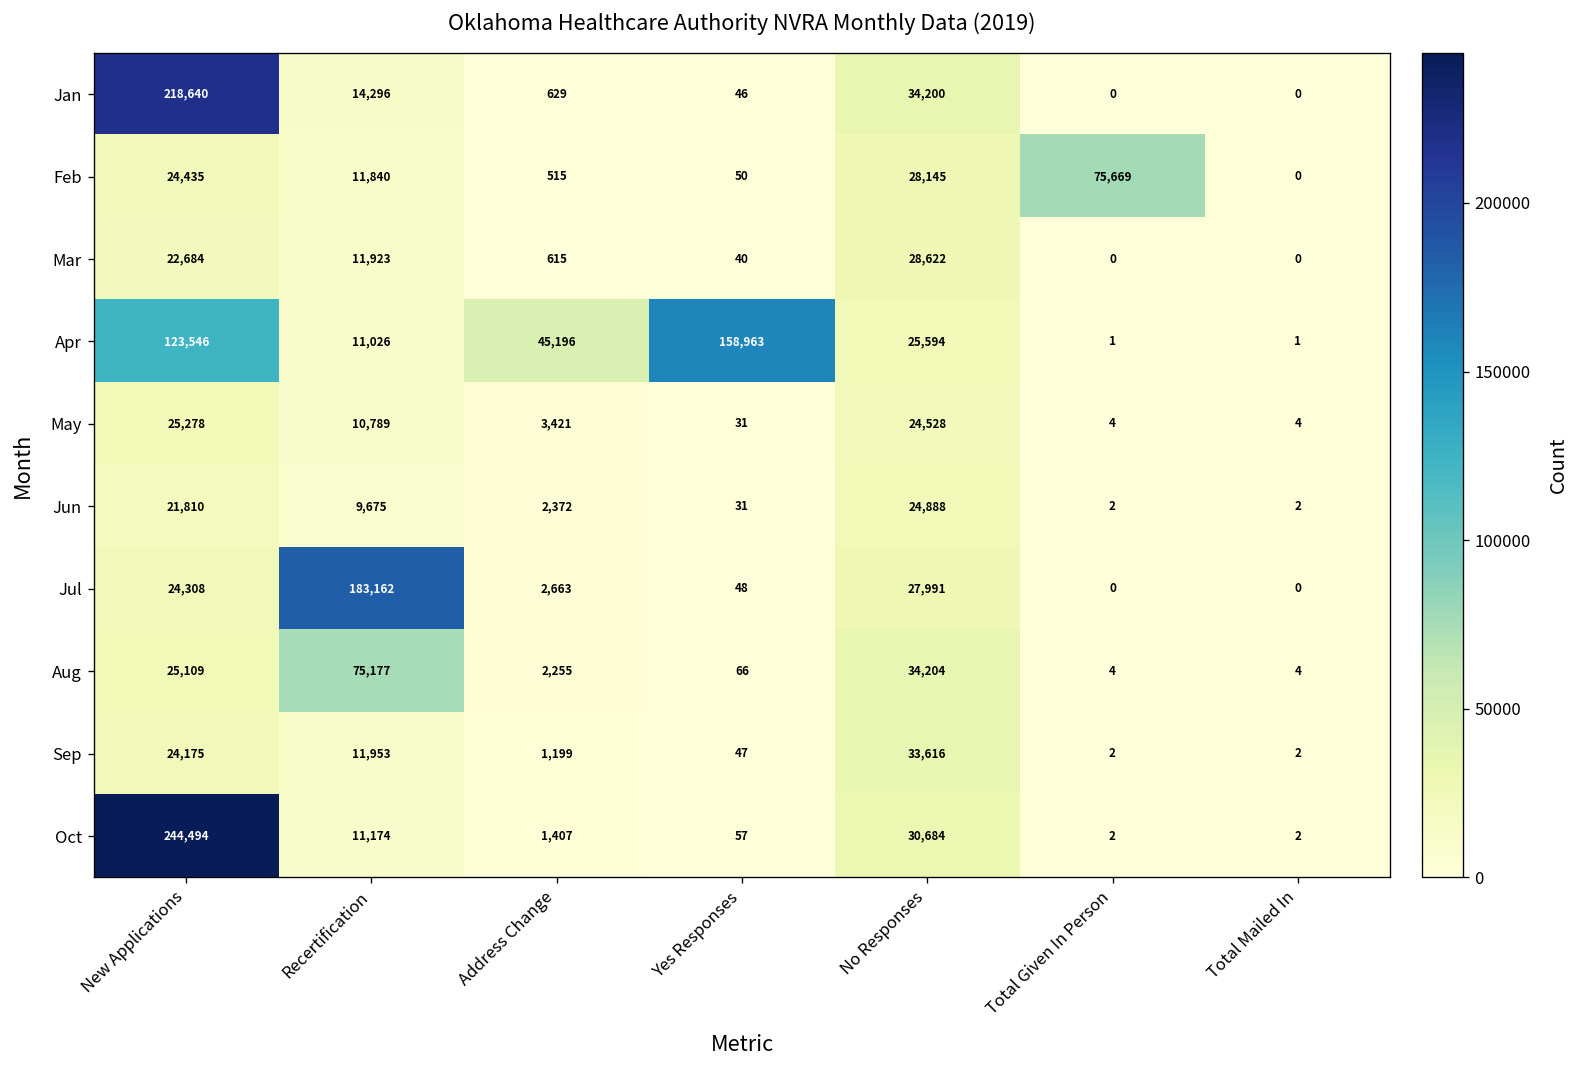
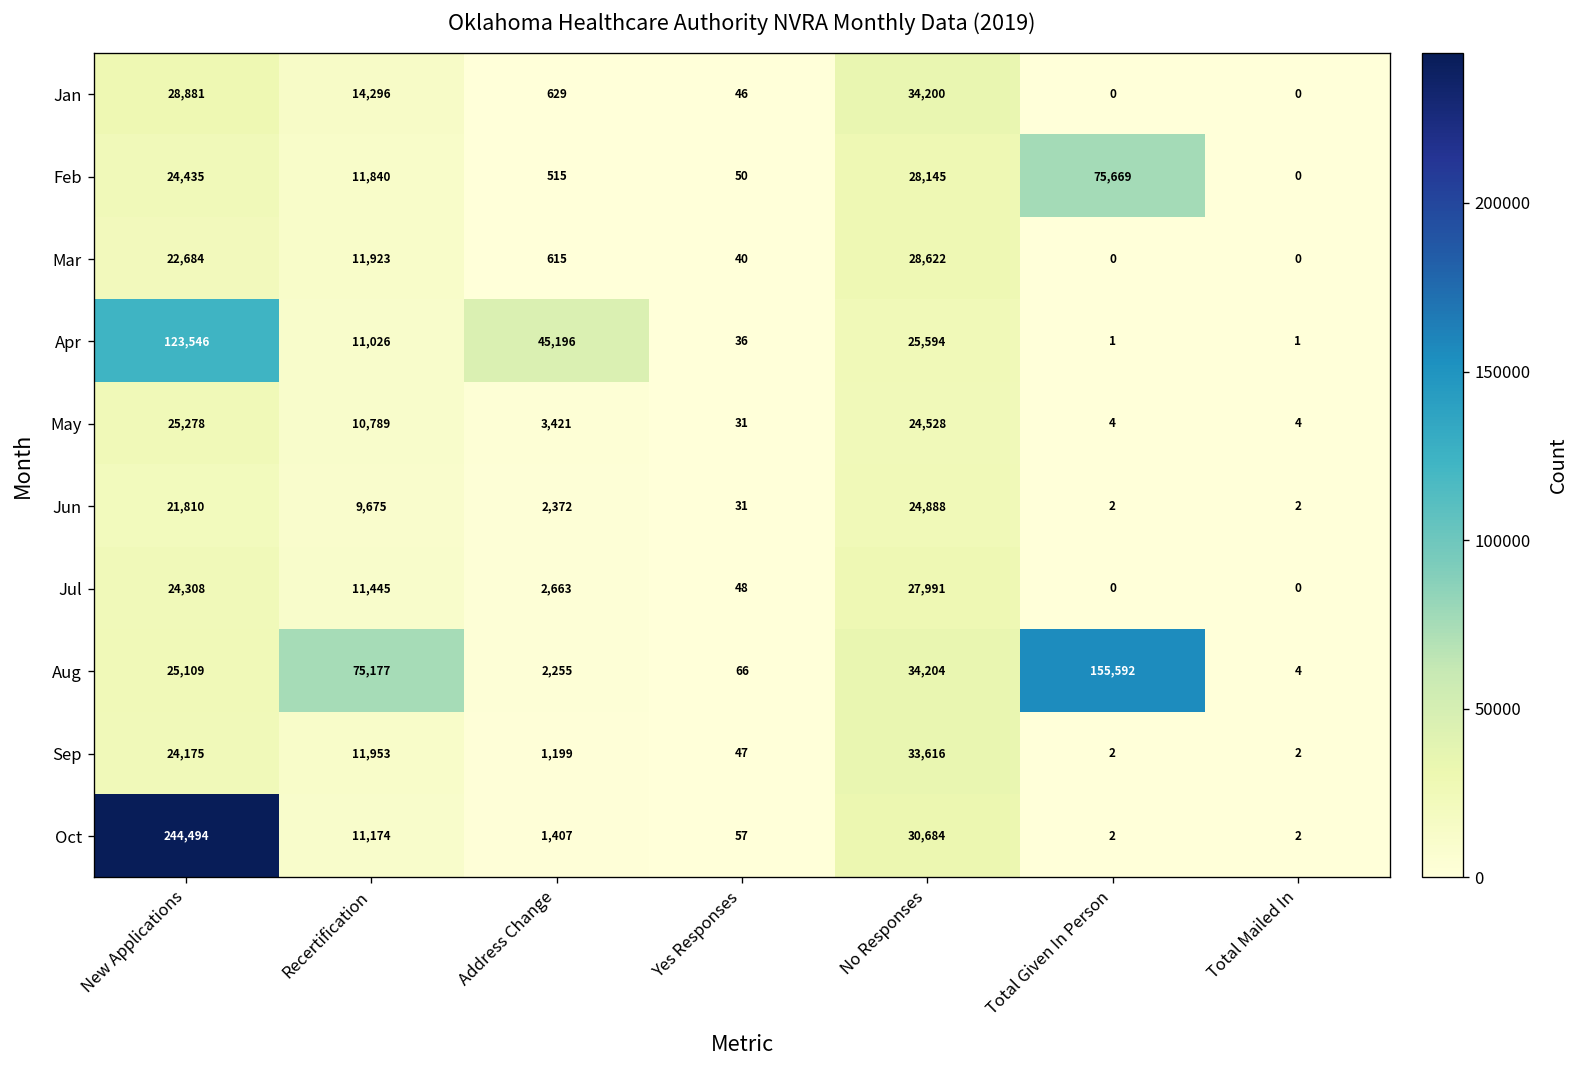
Jan, New Applications: 218,640 -> 28,881
Apr, Yes Responses: 158,963 -> 36
Jul, Recertification: 183,162 -> 11,445
Aug, Total Given In Person: 4 -> 155,592
